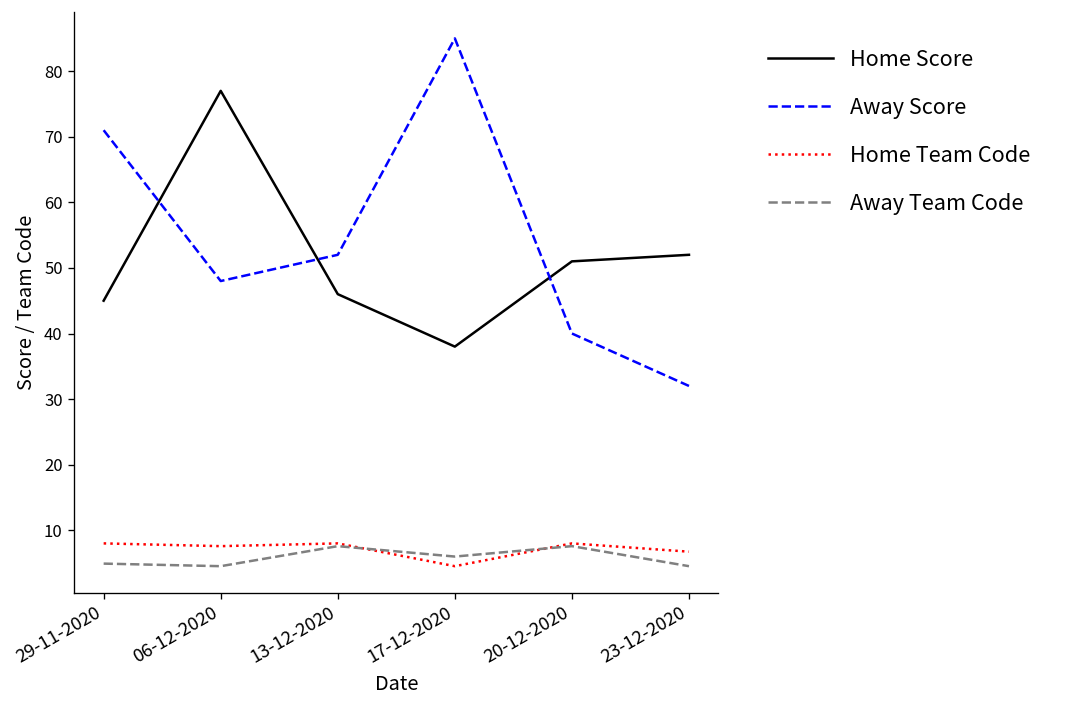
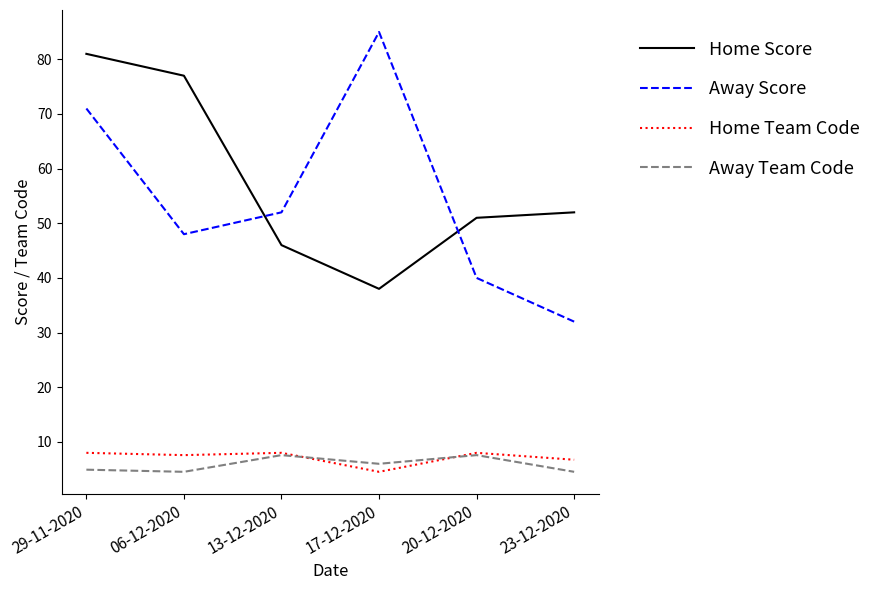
Home Score, 29-11-2020: 45 -> 81
